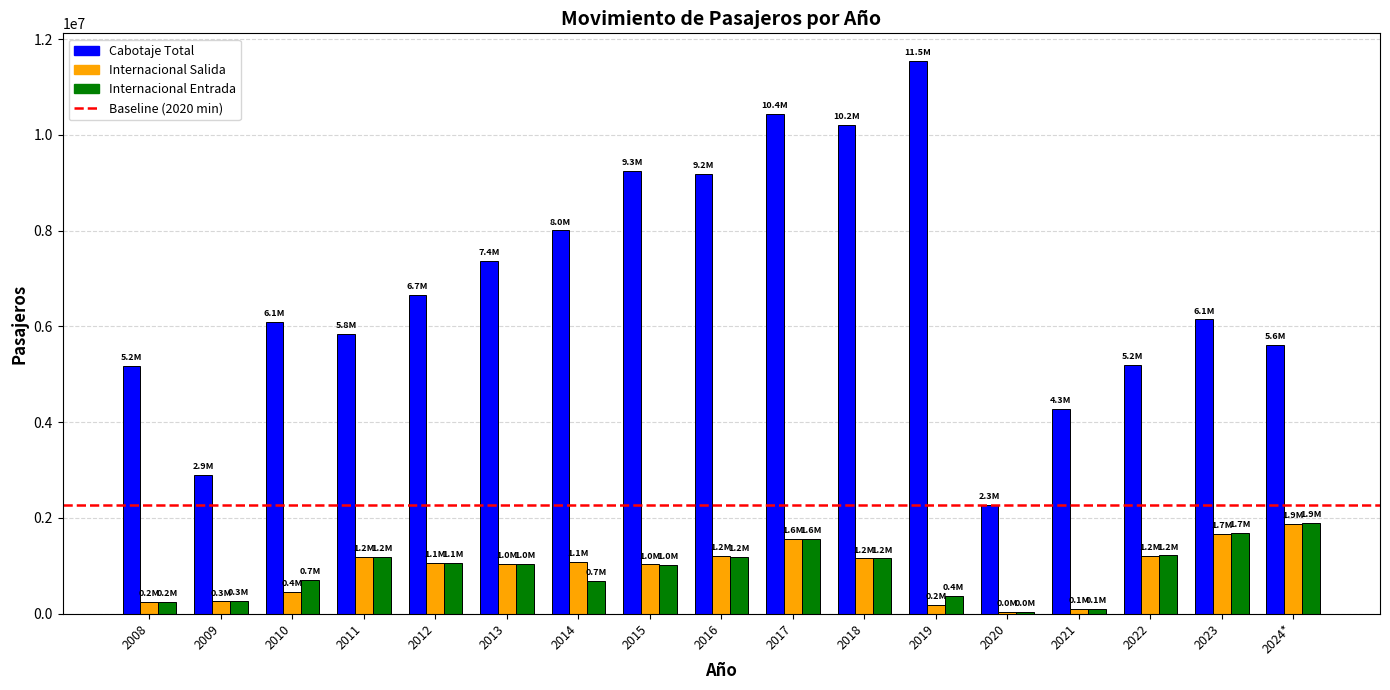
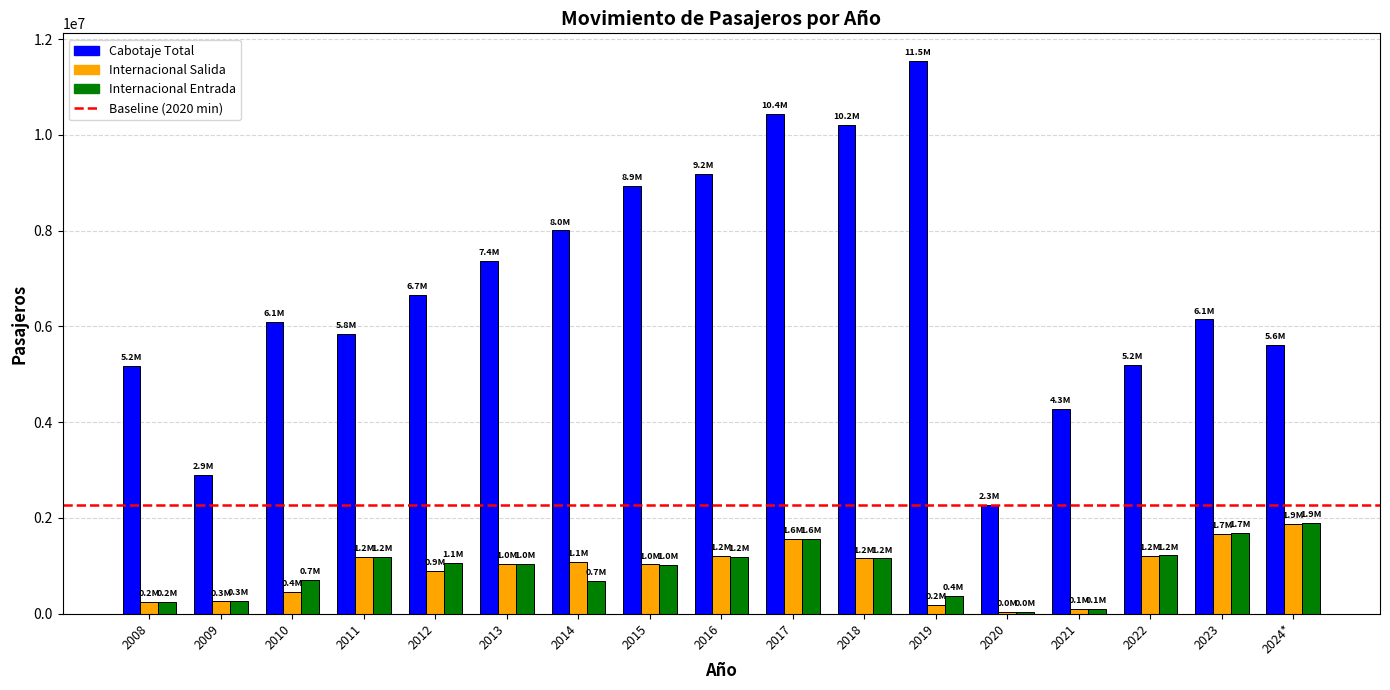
Internacional Salida, 2012: 1.1M -> 0.9M
Cabotaje Total, 2015: 9.3M -> 8.9M
